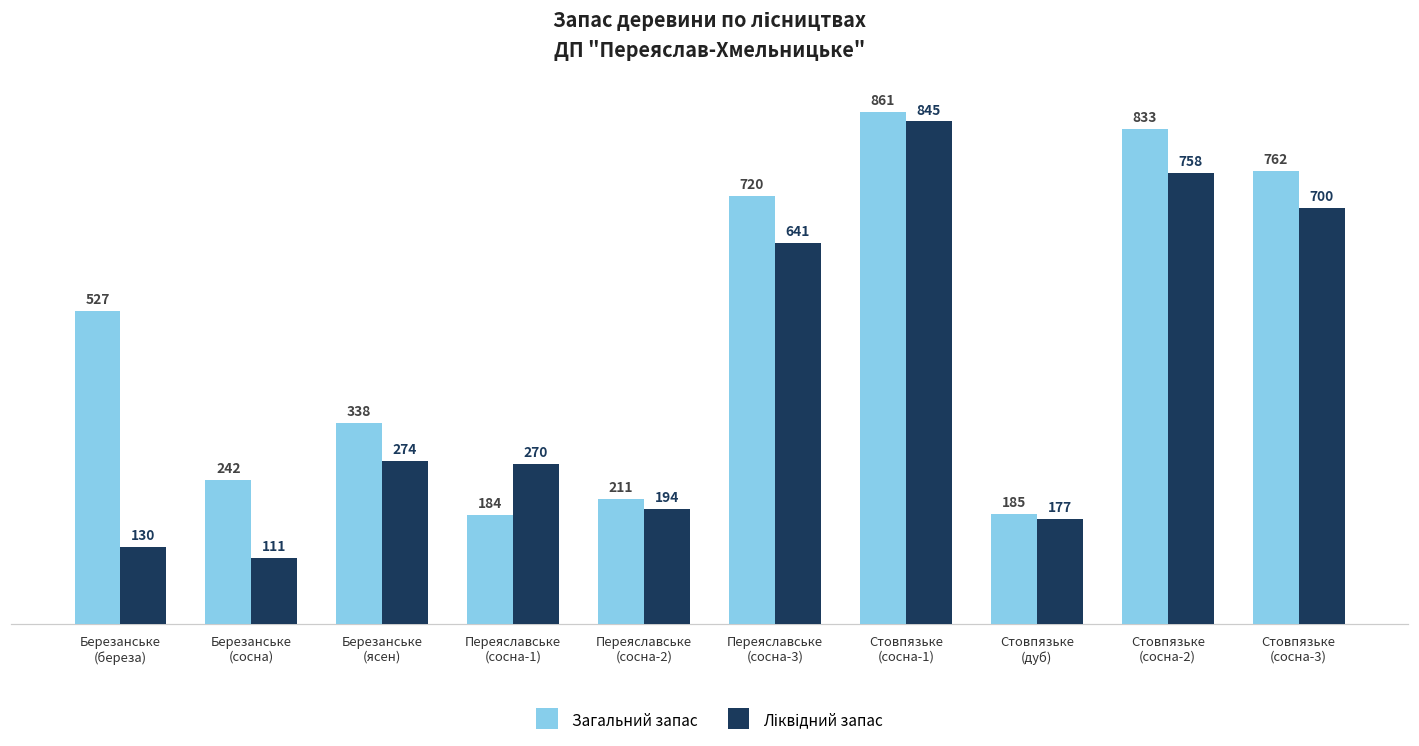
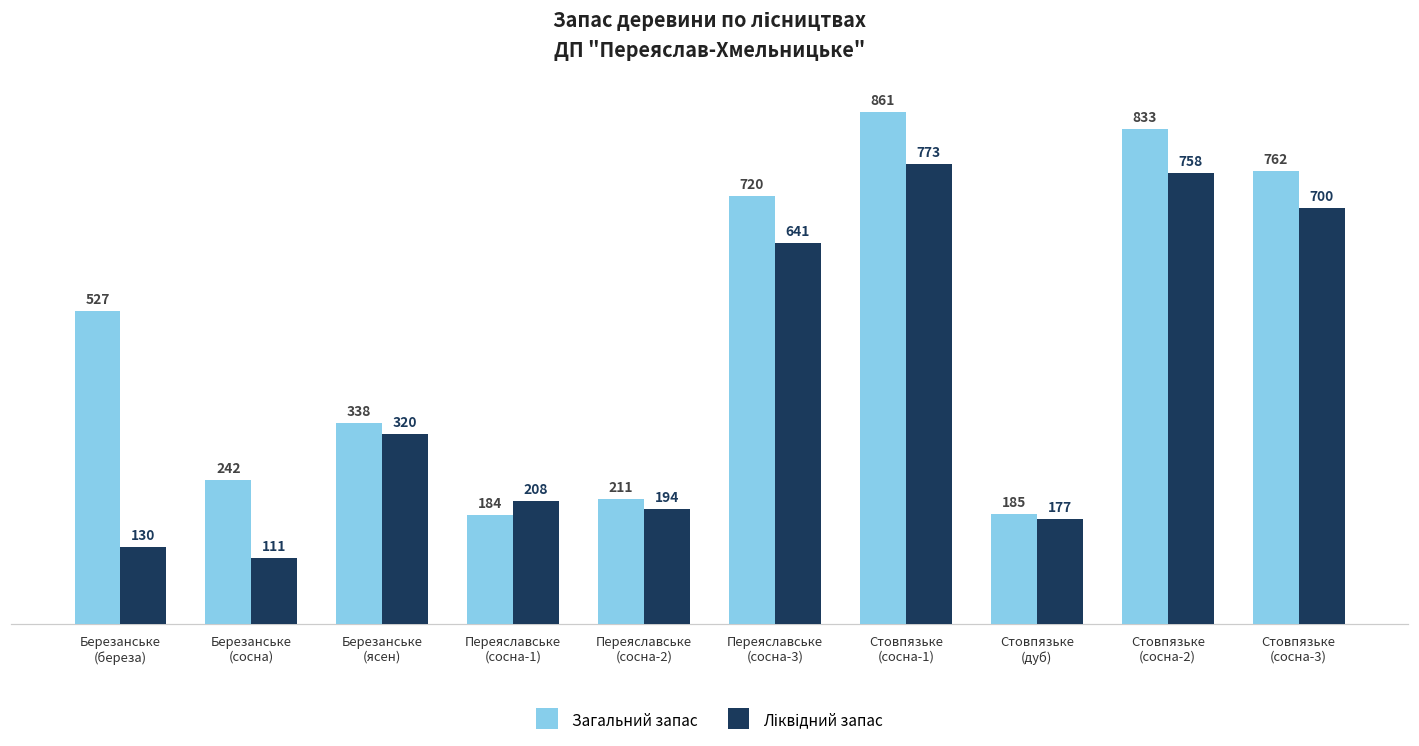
Ліквідний запас, Березанське (ясен): 274 -> 320
Ліквідний запас, Переяславське (сосна-1): 270 -> 208
Ліквідний запас, Стовпязьке (сосна-1): 845 -> 773
